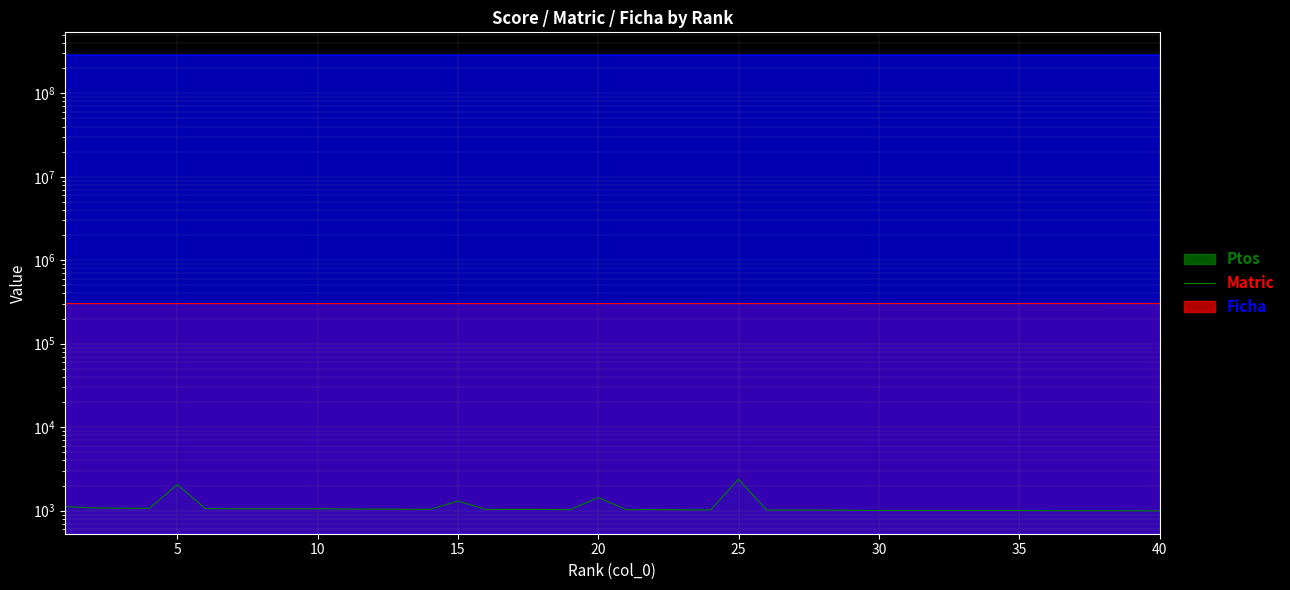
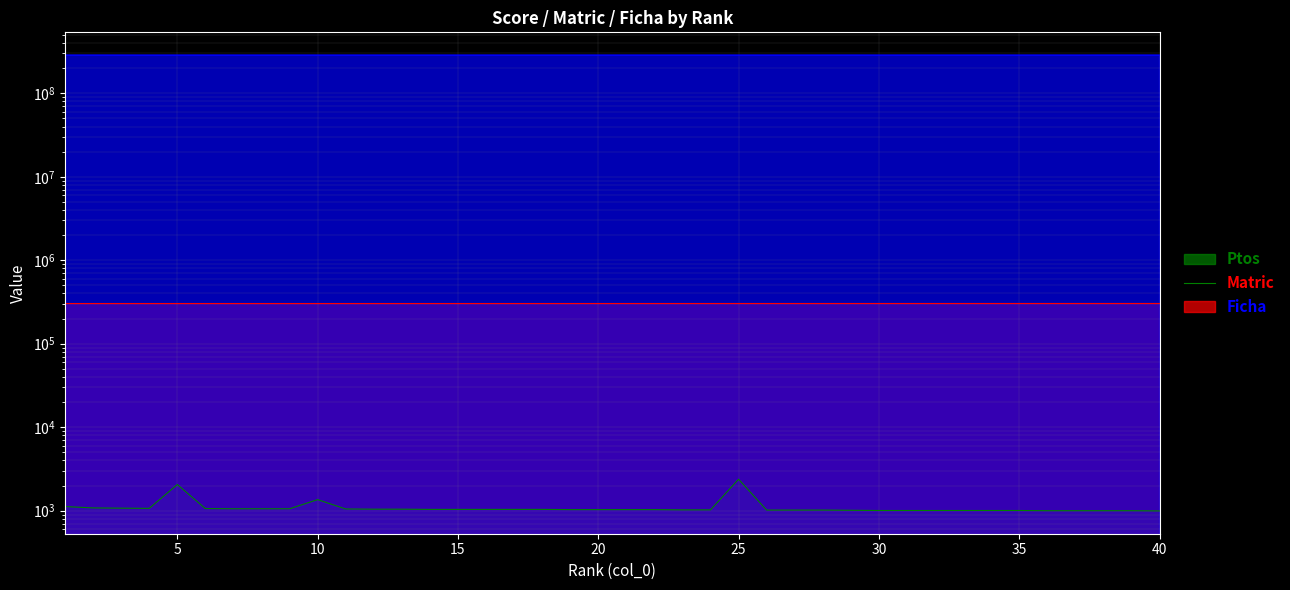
Ptos, 10: 1100 -> 1400
Ptos, 15: 1300 -> 1000
Ptos, 20: 1400 -> 1000
